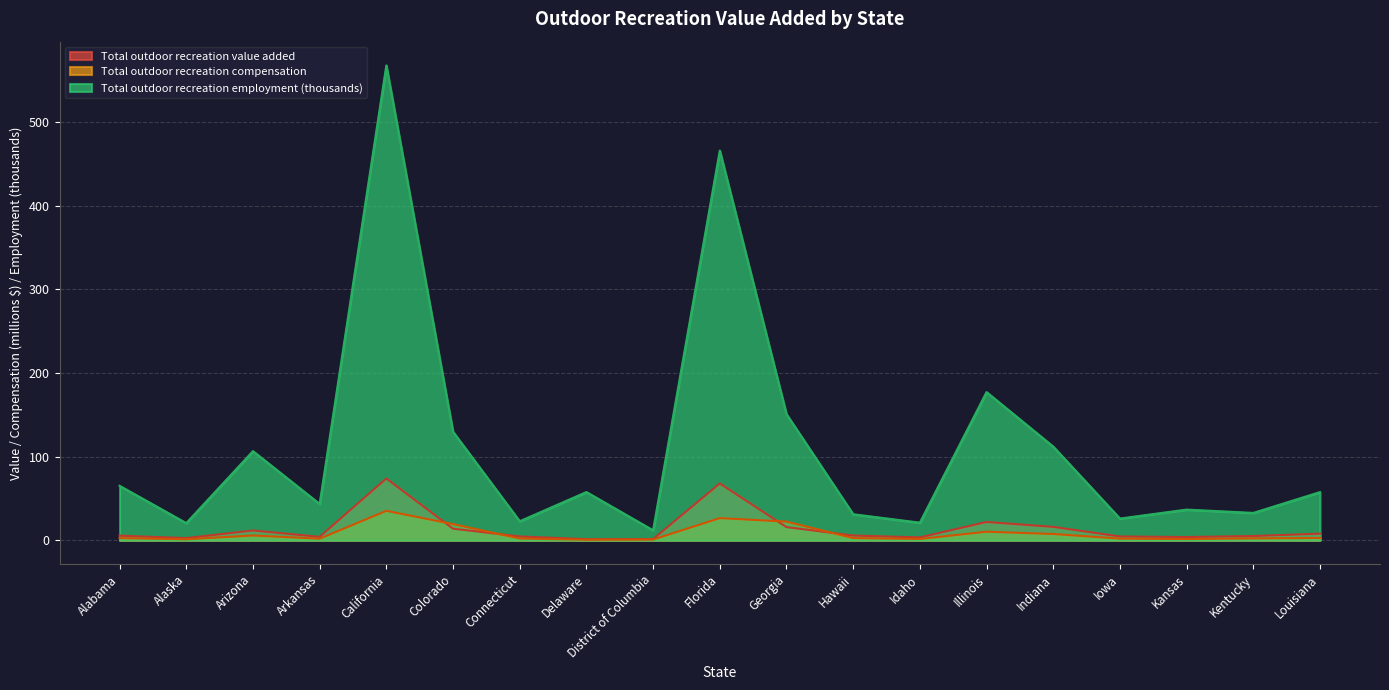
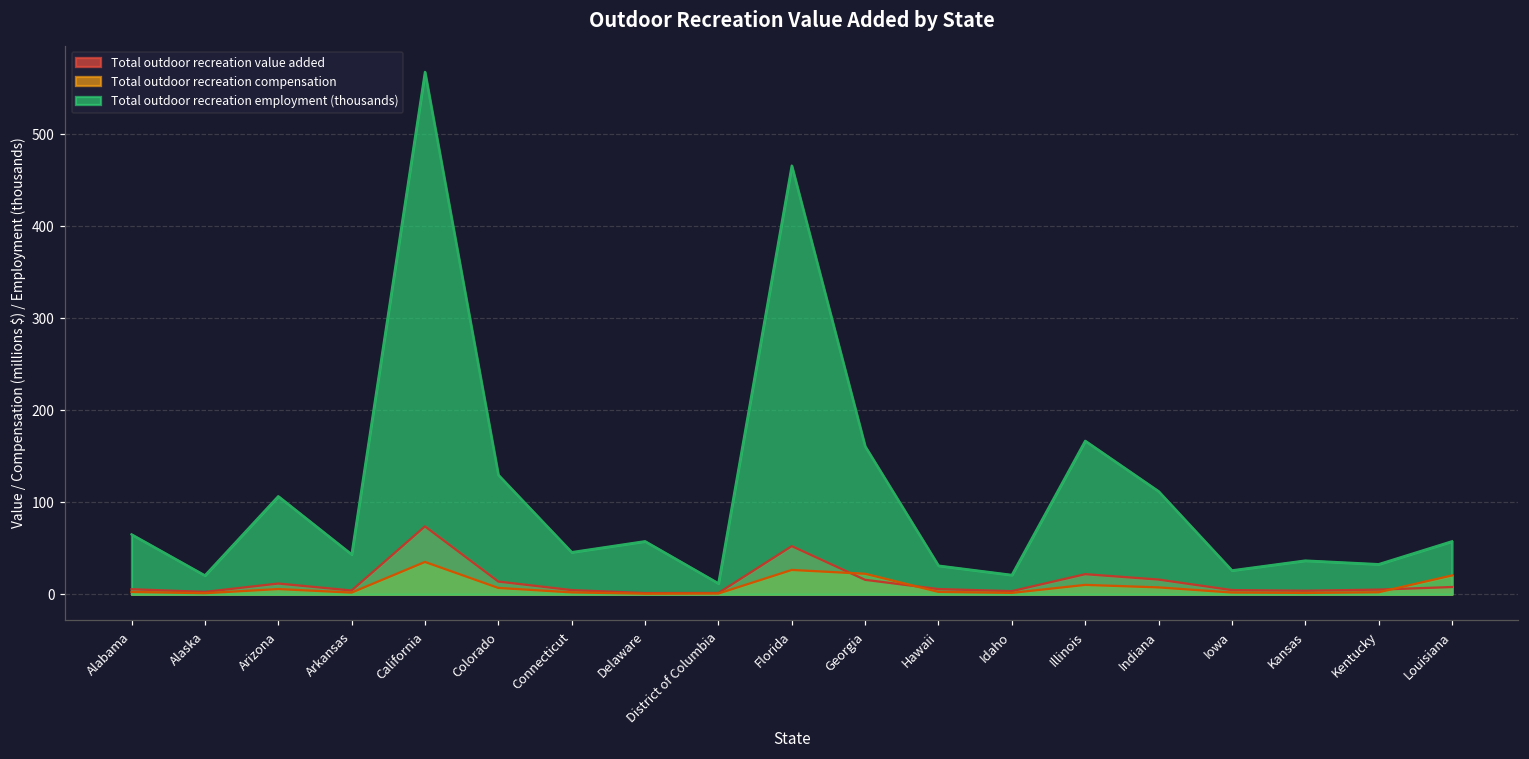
Total outdoor recreation compensation, Colorado: 20 -> 10
Total outdoor recreation employment (thousands), Connecticut: 20 -> 50
Total outdoor recreation value added, Florida: 70 -> 50
Total outdoor recreation employment (thousands), Georgia: 150 -> 160
Total outdoor recreation employment (thousands), Illinois: 180 -> 170
Total outdoor recreation compensation, Louisiana: 0 -> 20
